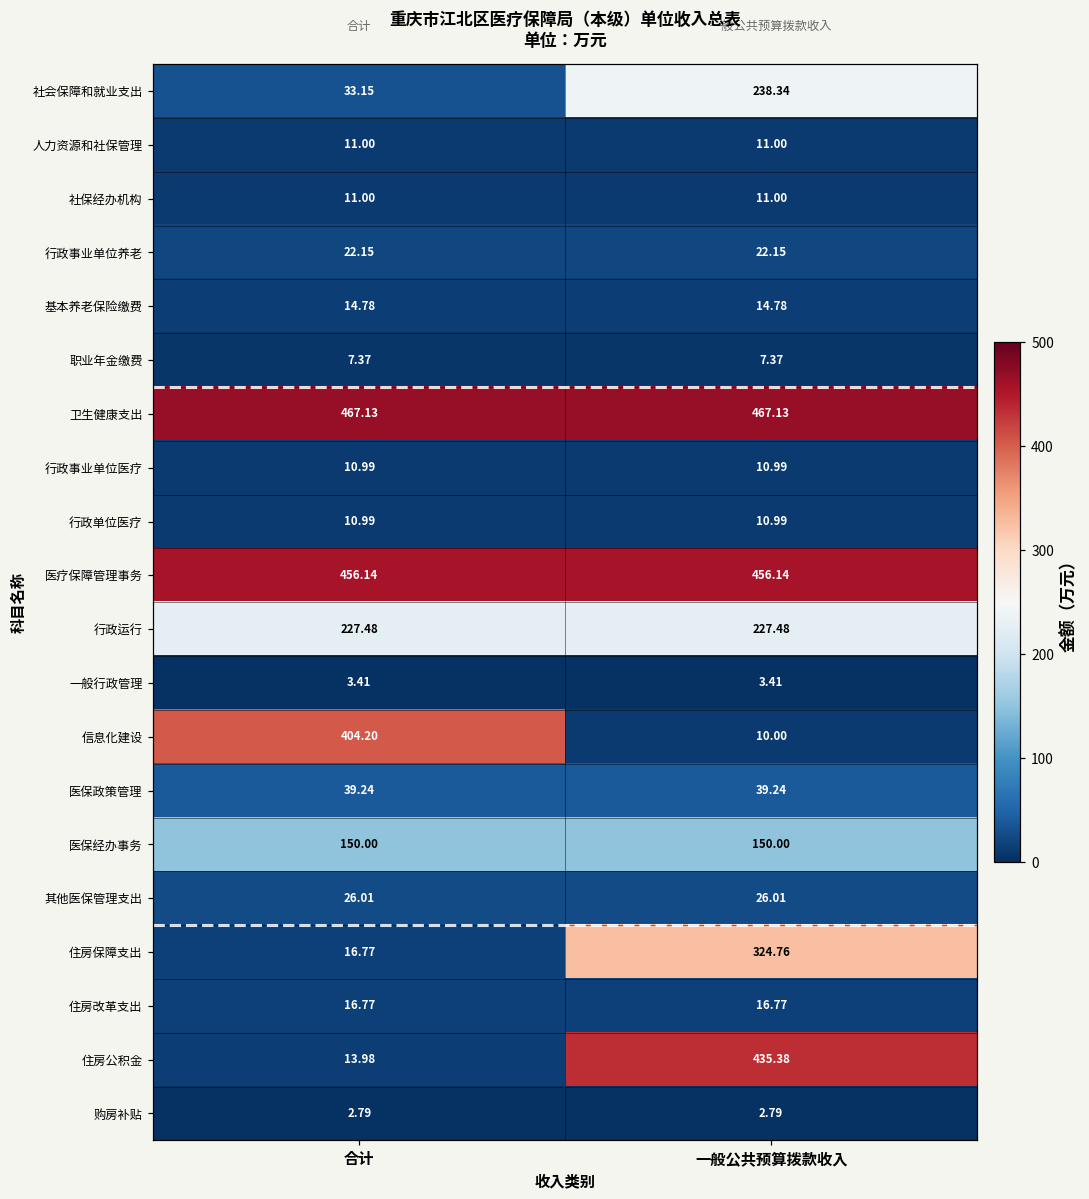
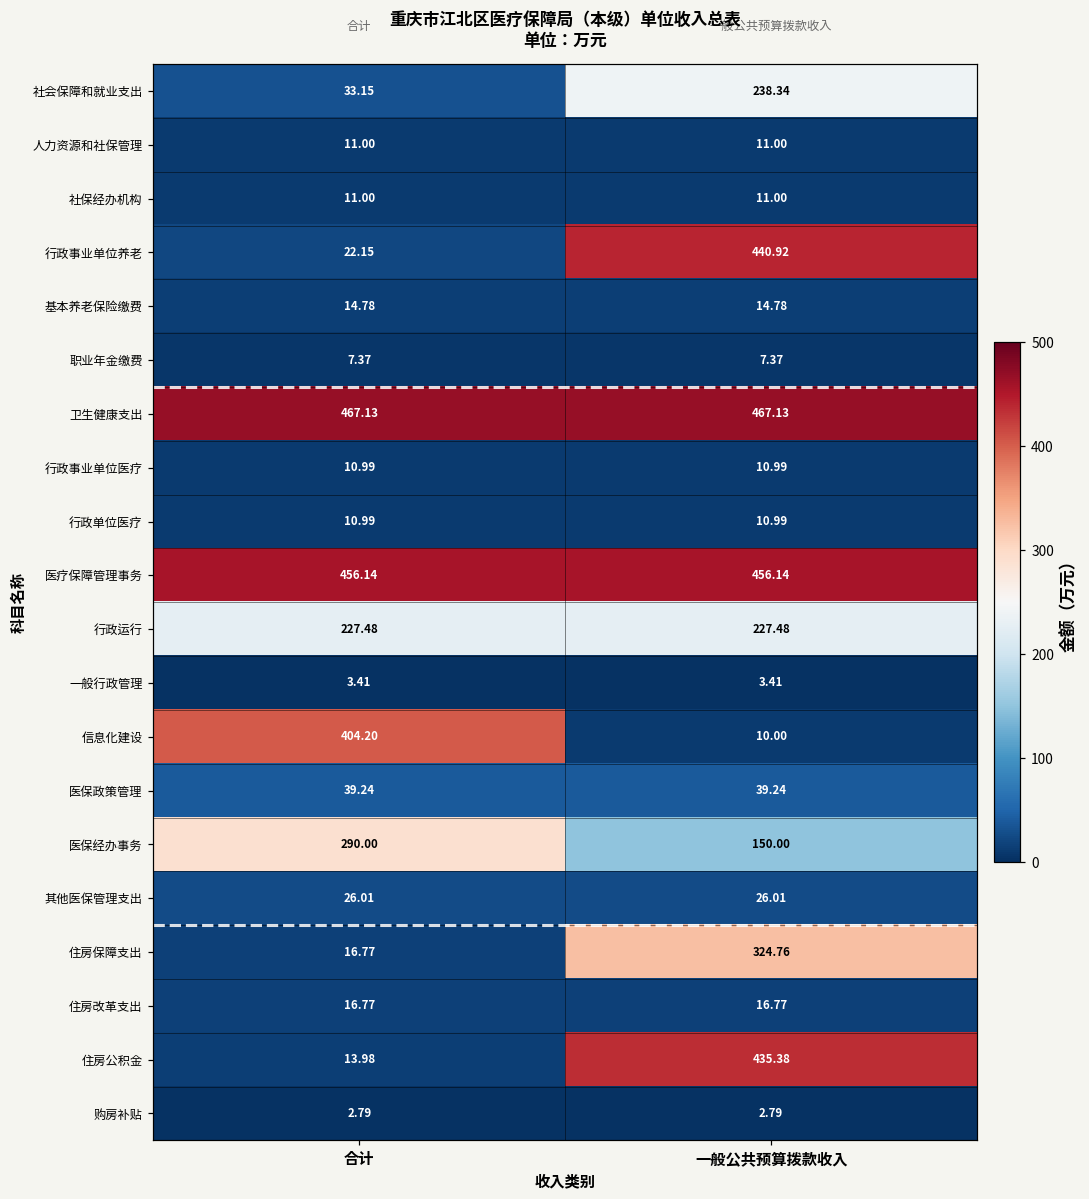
行政事业单位养老, 一般公共预算拨款收入: 22.15 -> 440.92
医保经办事务, 合计: 150.00 -> 290.00
